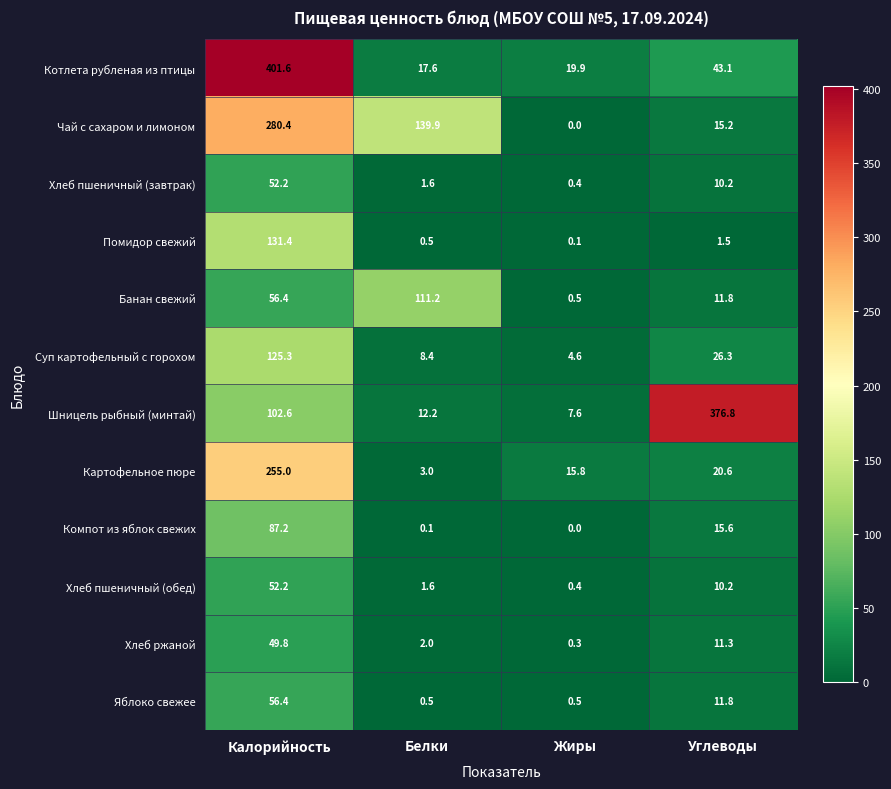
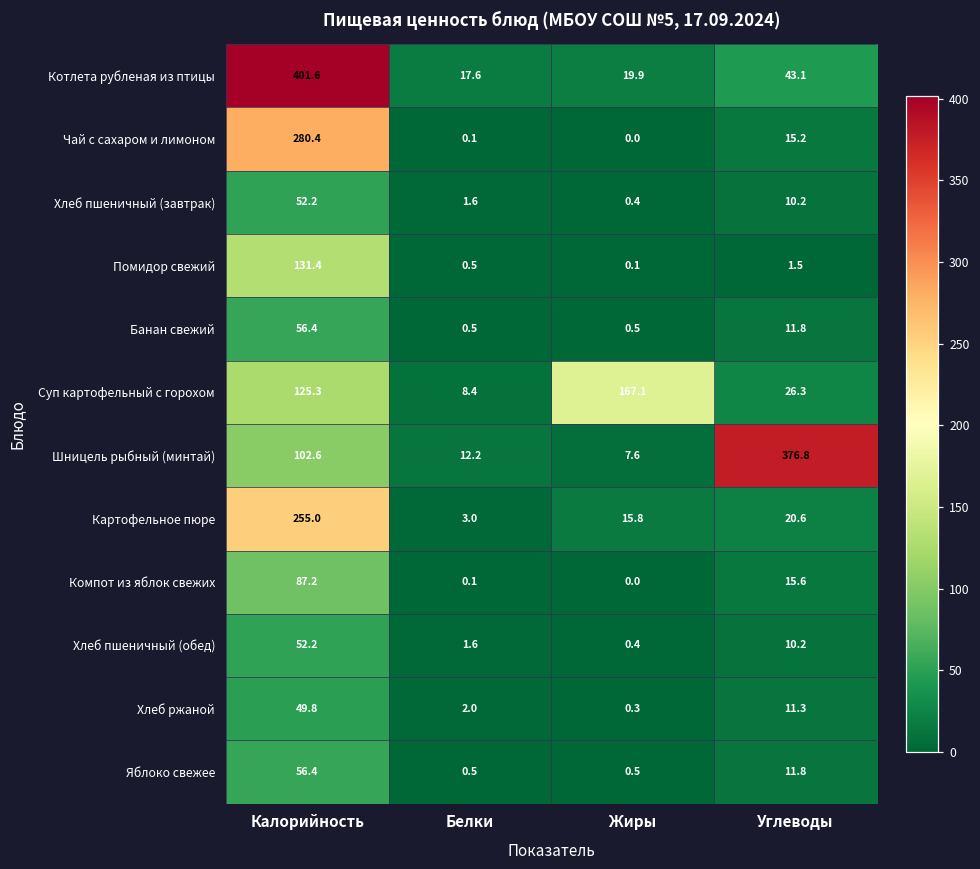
Чай с сахаром и лимоном, Белки: 139.9 -> 0.1
Банан свежий, Белки: 111.2 -> 0.5
Суп картофельный с горохом, Жиры: 4.6 -> 167.1
